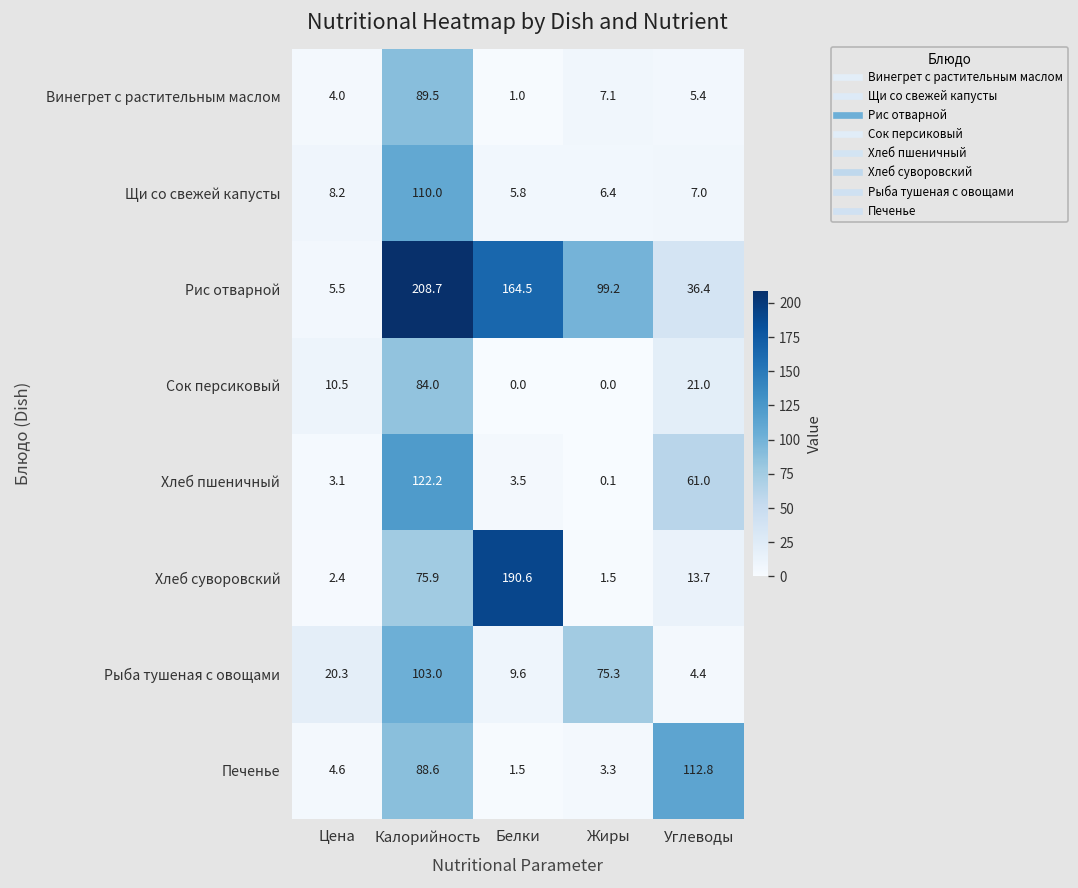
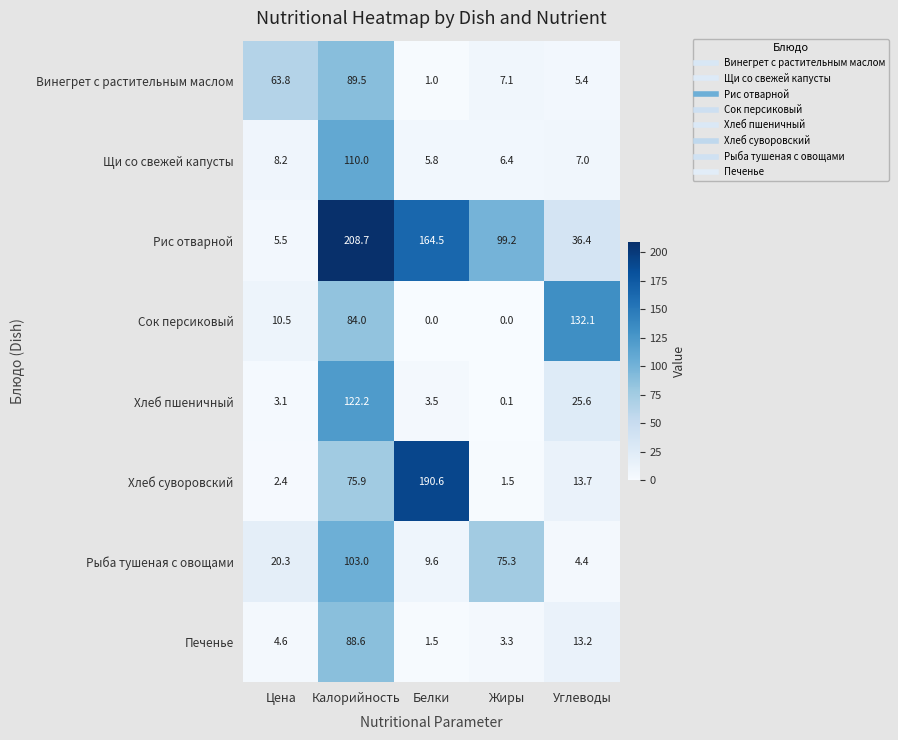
Винегрет с растительным маслом, Цена: 4.0 -> 63.8
Сок персиковый, Углеводы: 21.0 -> 132.1
Хлеб пшеничный, Углеводы: 61.0 -> 25.6
Печенье, Углеводы: 112.8 -> 13.2
